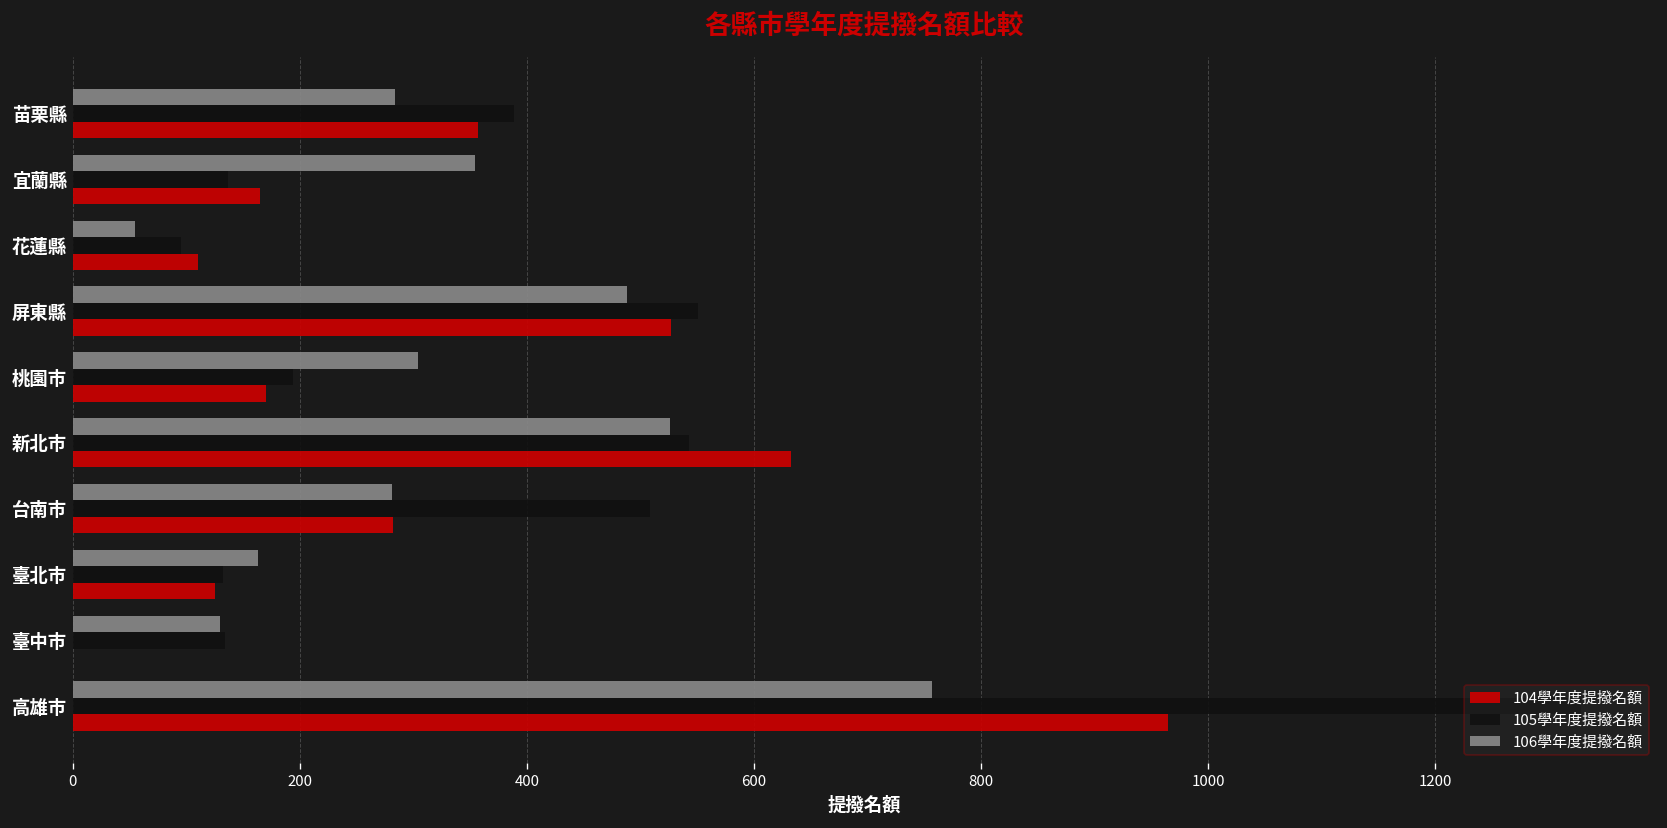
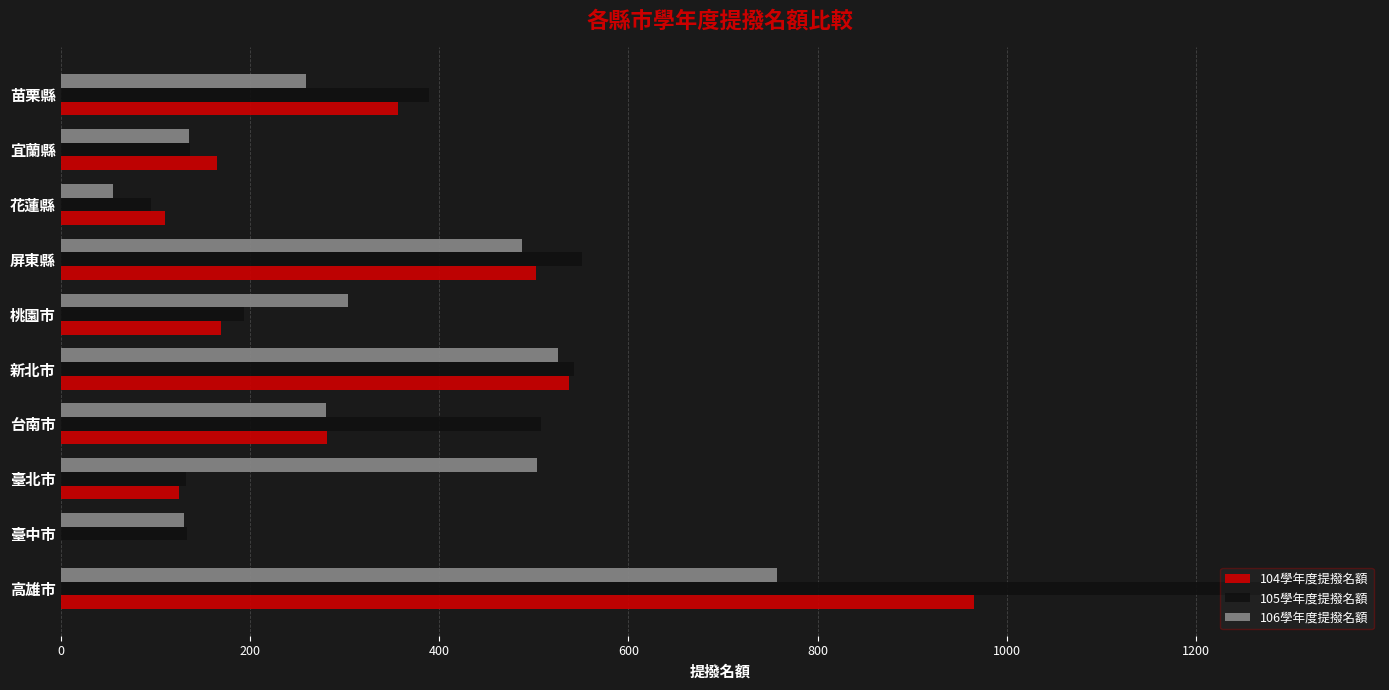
106學年度提撥名額, 苗栗縣: 280 -> 260
106學年度提撥名額, 宜蘭縣: 350 -> 140
104學年度提撥名額, 屏東縣: 530 -> 500
104學年度提撥名額, 新北市: 630 -> 540
106學年度提撥名額, 臺北市: 160 -> 500
